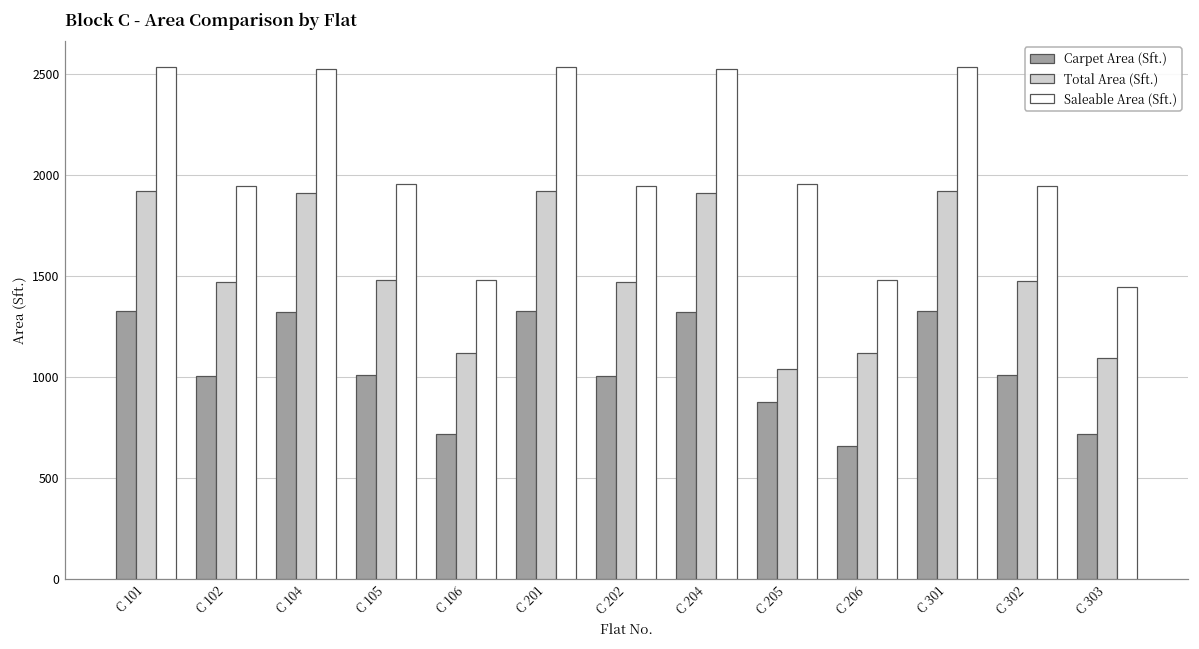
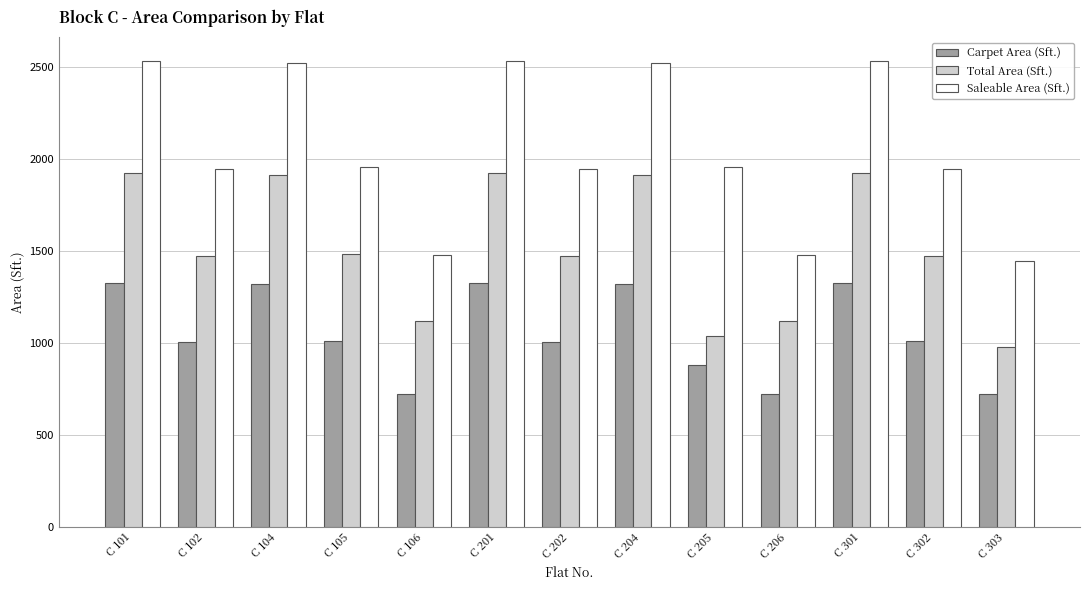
Carpet Area (Sft.), C 206: 660 -> 720
Total Area (Sft.), C 303: 1100 -> 970
